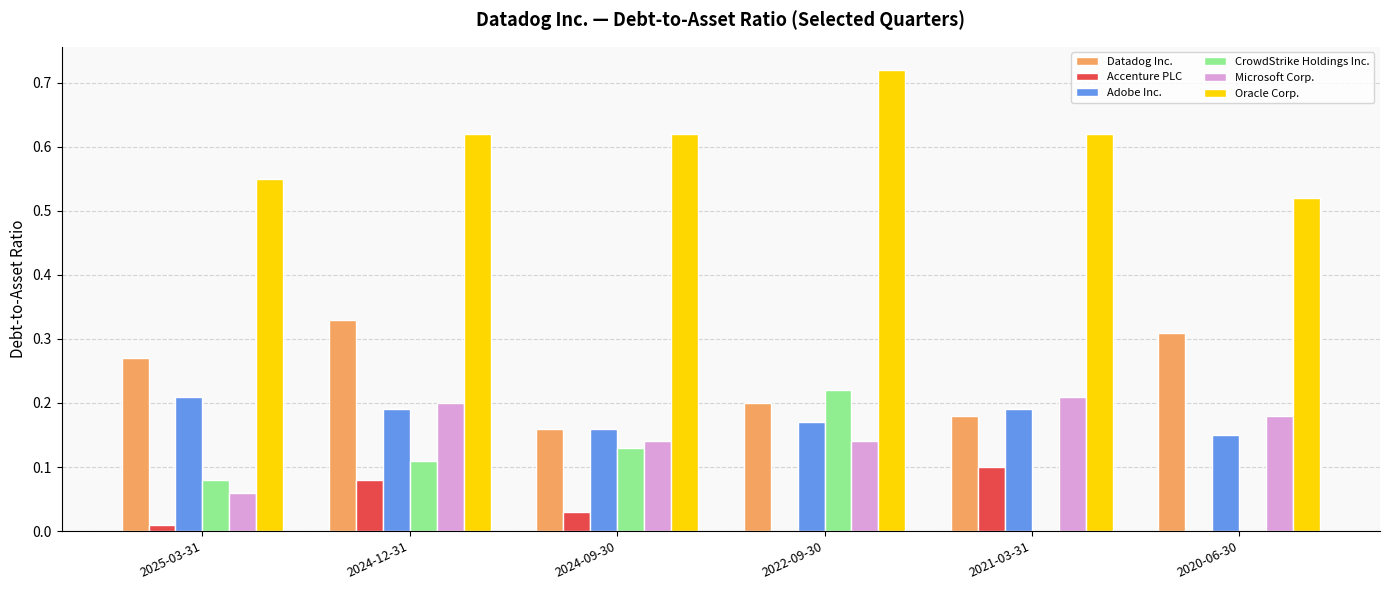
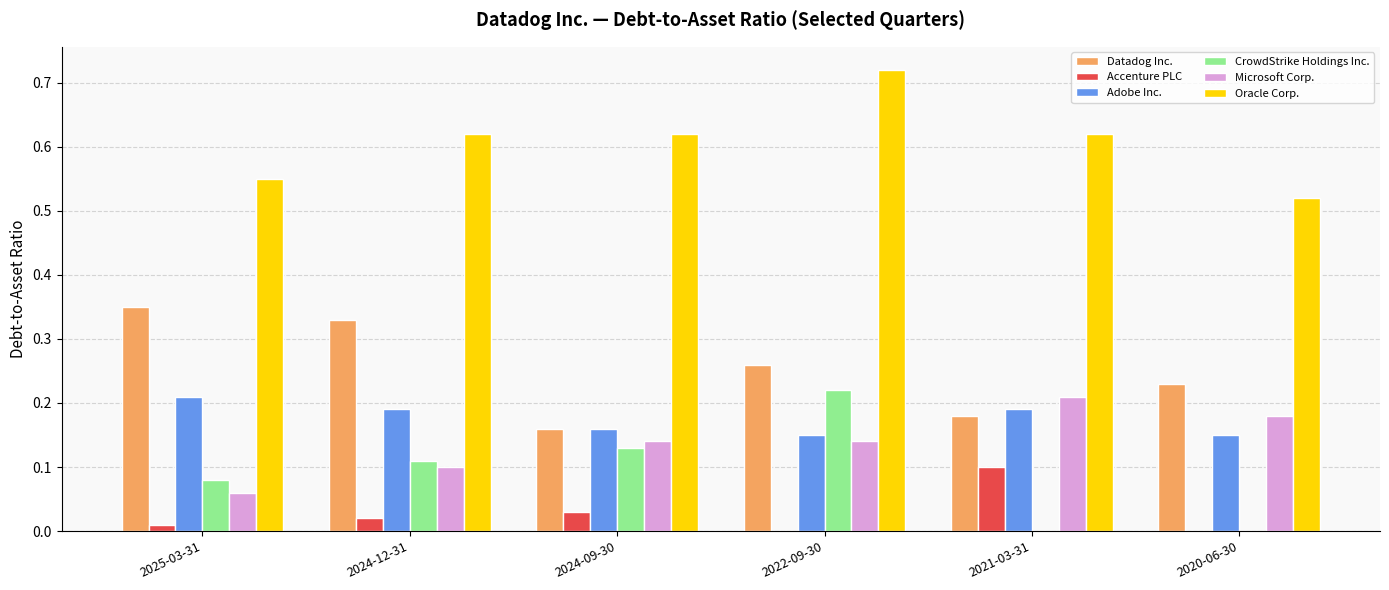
Datadog Inc., 2025-03-31: 0.27 -> 0.35
Accenture PLC, 2024-12-31: 0.08 -> 0.02
Microsoft Corp., 2024-12-31: 0.2 -> 0.1
Datadog Inc., 2022-09-30: 0.20 -> 0.26
Adobe Inc., 2022-09-30: 0.17 -> 0.15
Datadog Inc., 2020-06-30: 0.31 -> 0.23
